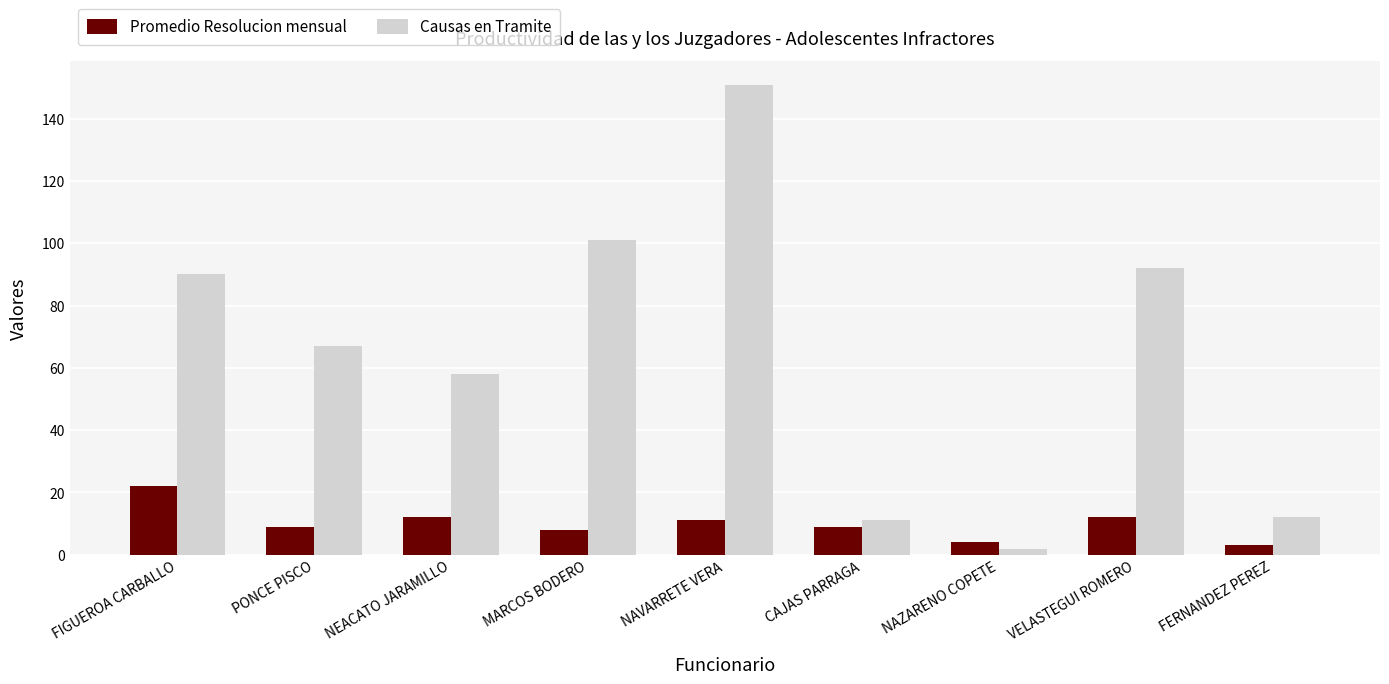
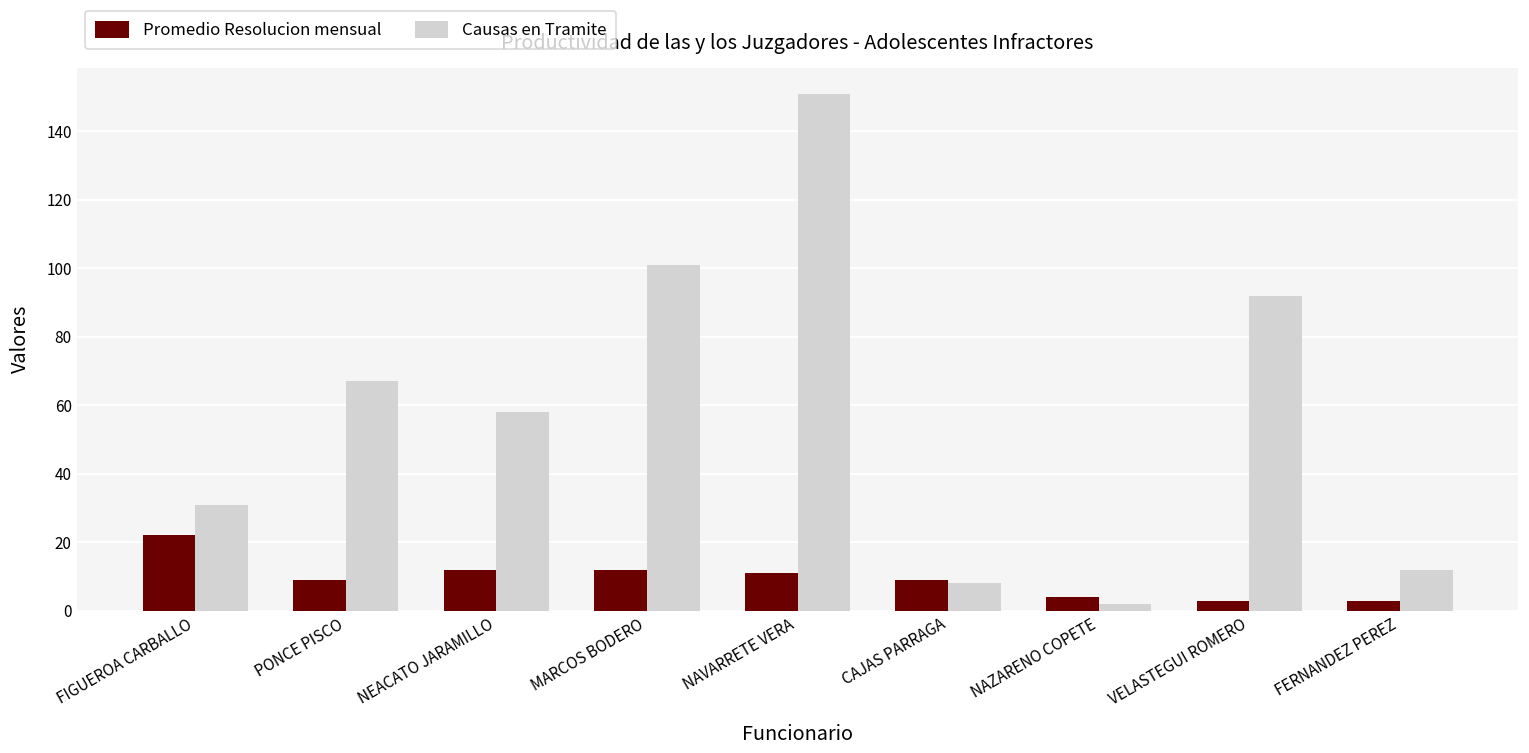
Causas en Tramite, FIGUEROA CARBALLO: 90 -> 31
Promedio Resolucion mensual, MARCOS BODERO: 8 -> 12
Causas en Tramite, CAJAS PARRAGA: 11 -> 8
Promedio Resolucion mensual, VELASTEGUI ROMERO: 12 -> 3
